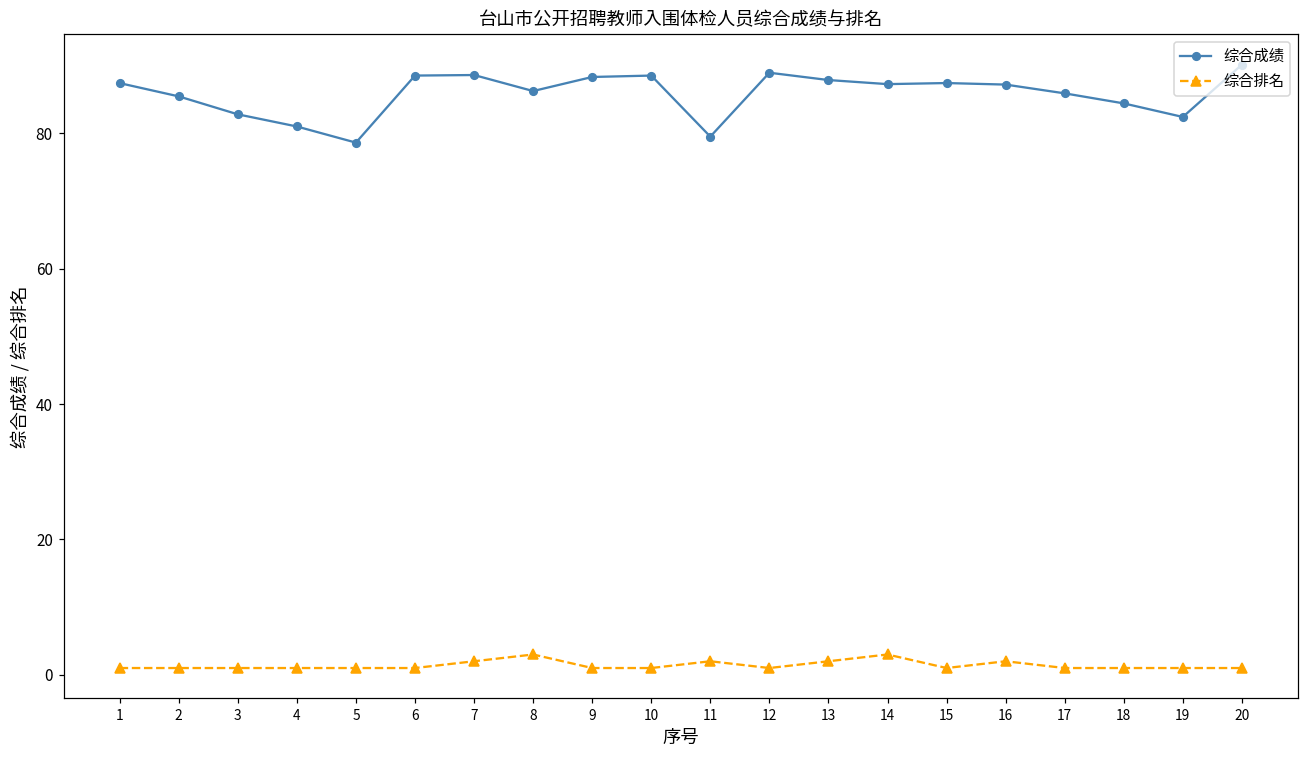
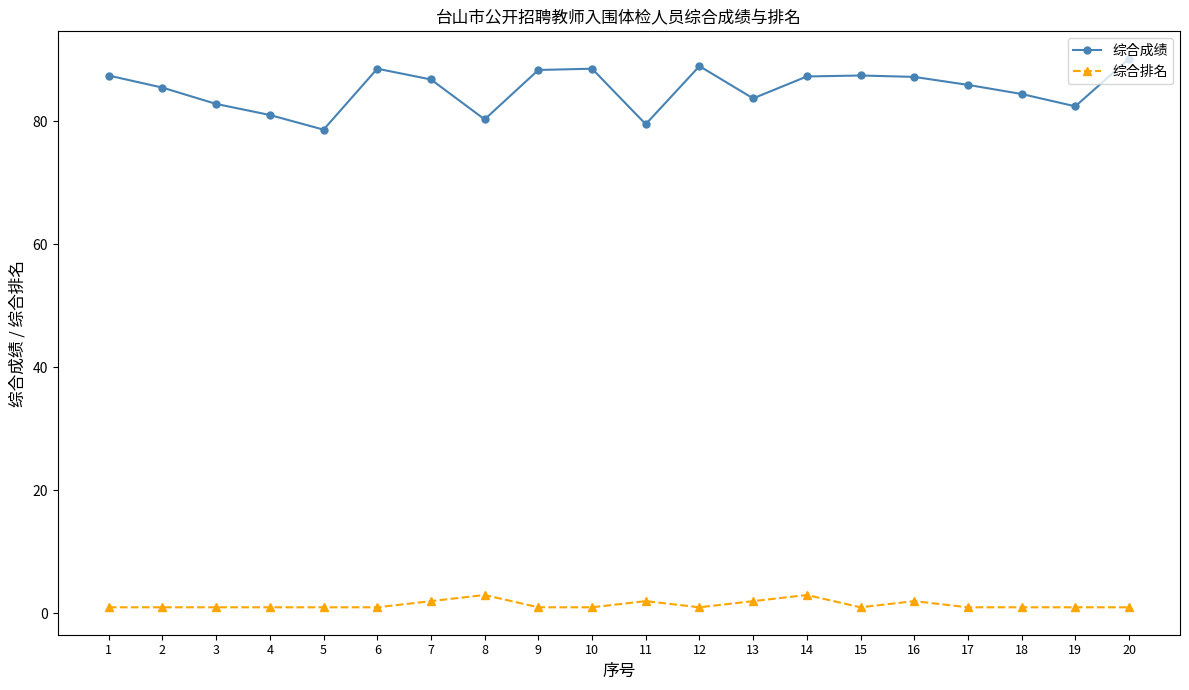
综合成绩, 7: 89 -> 87
综合成绩, 8: 86 -> 80
综合成绩, 13: 88 -> 84
